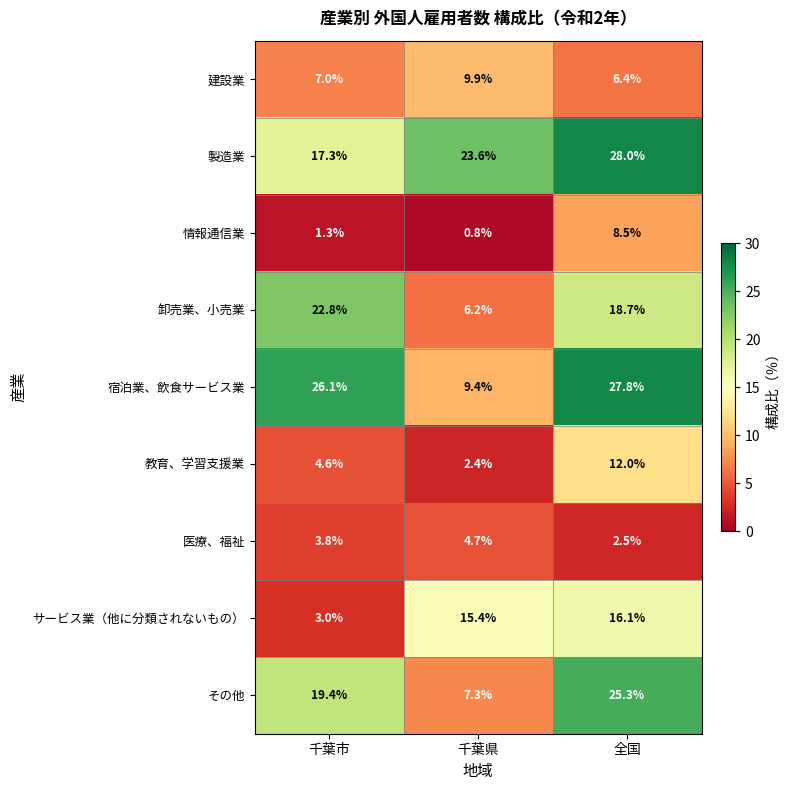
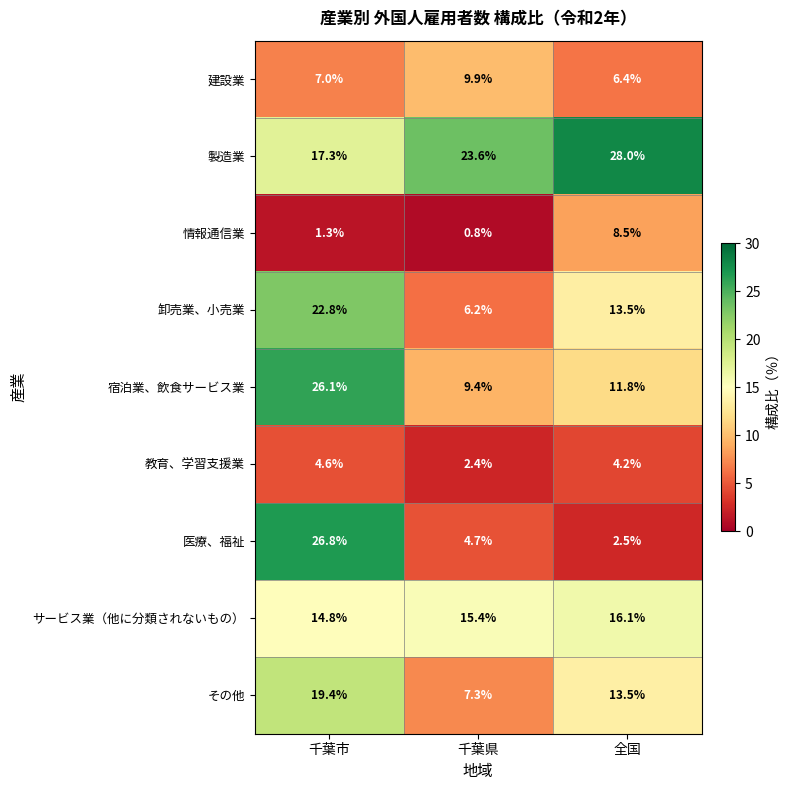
卸売業、小売業, 全国: 18.7% -> 13.5%
宿泊業、飲食サービス業, 全国: 27.8% -> 11.8%
教育、学習支援業, 全国: 12.0% -> 4.2%
医療、福祉, 千葉市: 3.8% -> 26.8%
サービス業（他に分類されないもの）, 千葉市: 3.0% -> 14.8%
その他, 全国: 25.3% -> 13.5%
